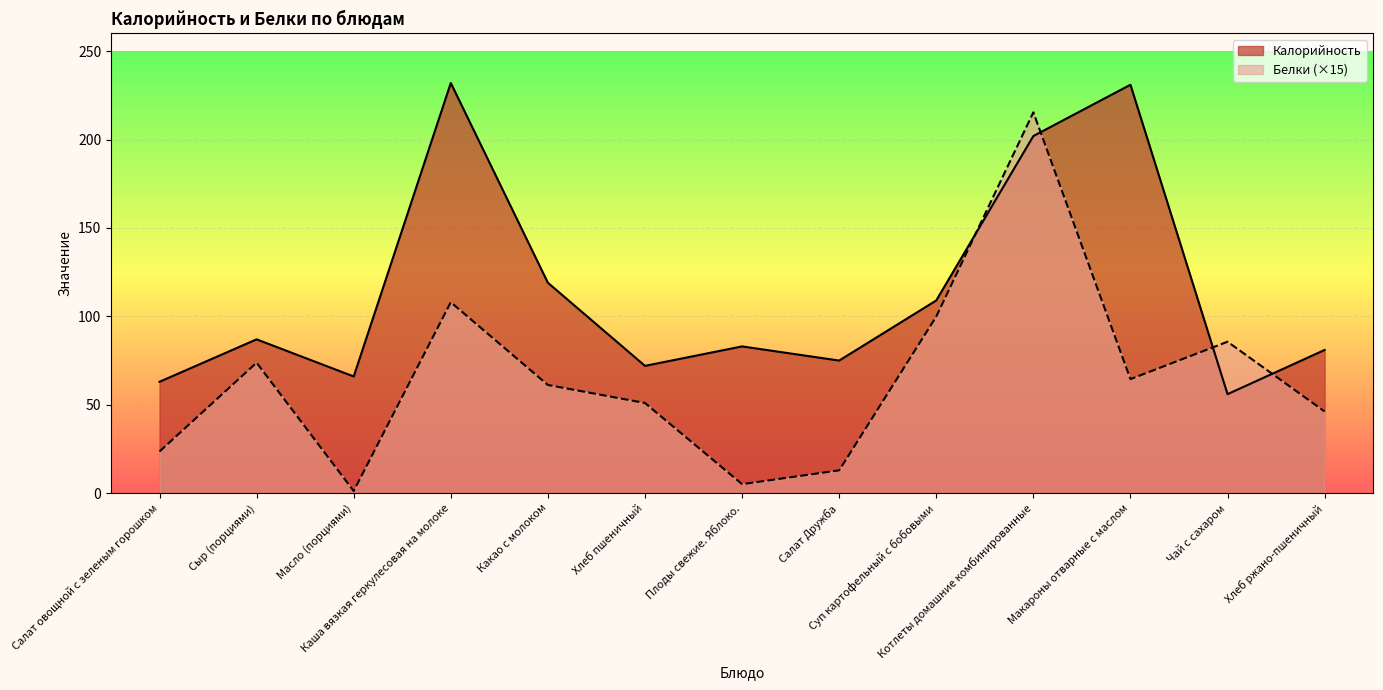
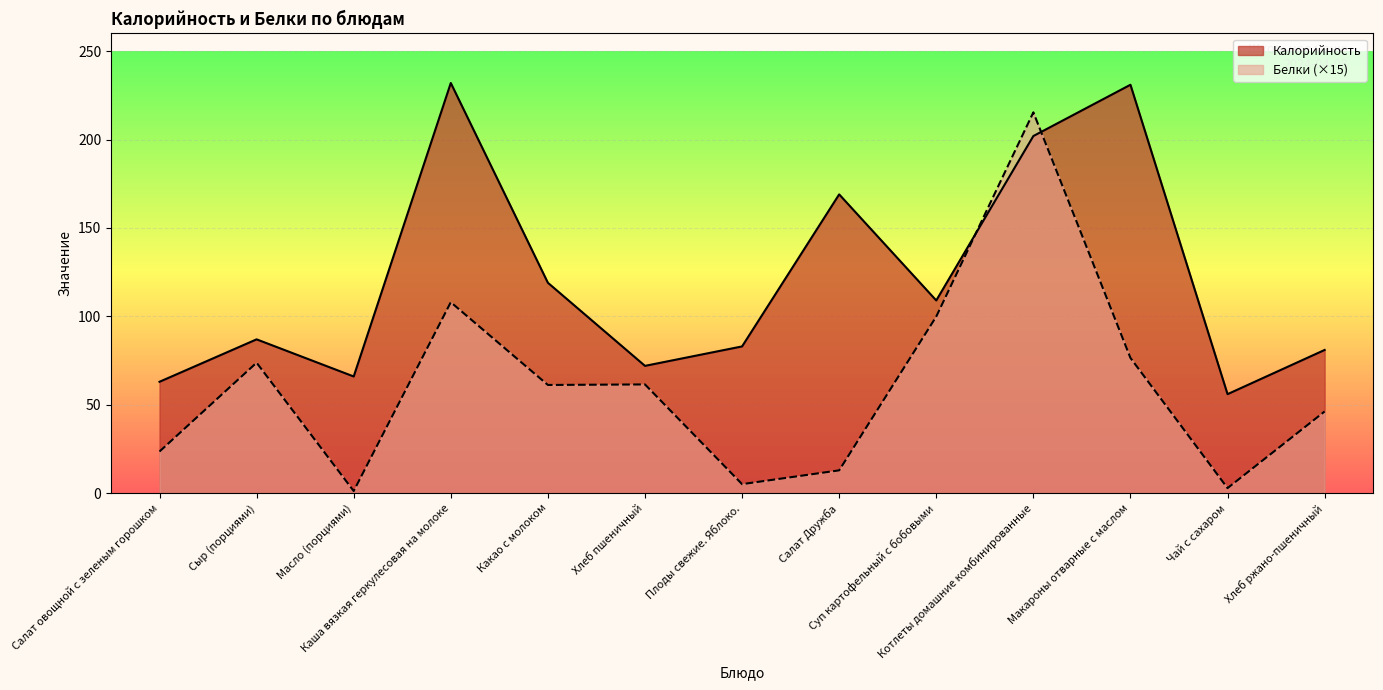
Белки (×15), Хлеб пшеничный: 51 -> 61
Калорийность, Салат Дружба: 75 -> 169
Белки (×15), Макароны отварные с маслом: 65 -> 77
Белки (×15), Чай с сахаром: 86 -> 3
